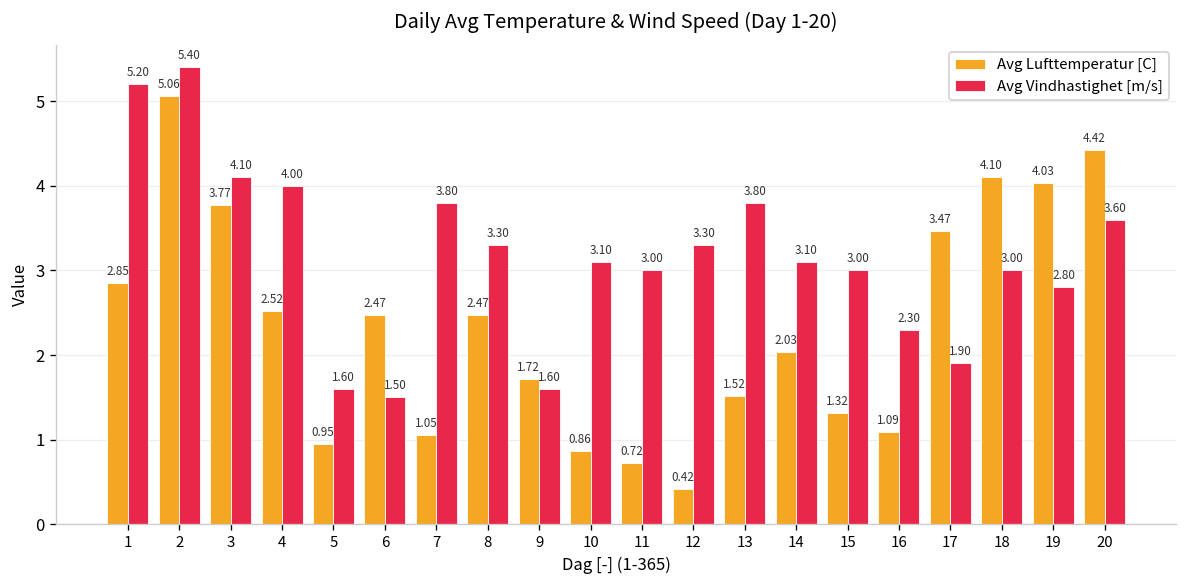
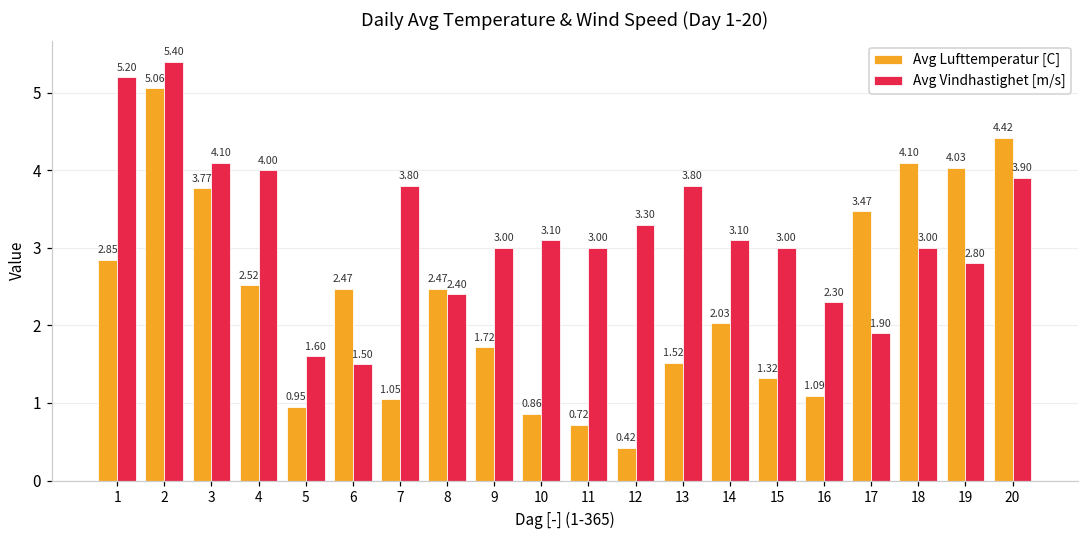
Avg Vindhastighet [m/s], 8: 3.30 -> 2.40
Avg Vindhastighet [m/s], 9: 1.60 -> 3.00
Avg Vindhastighet [m/s], 20: 3.60 -> 3.90
